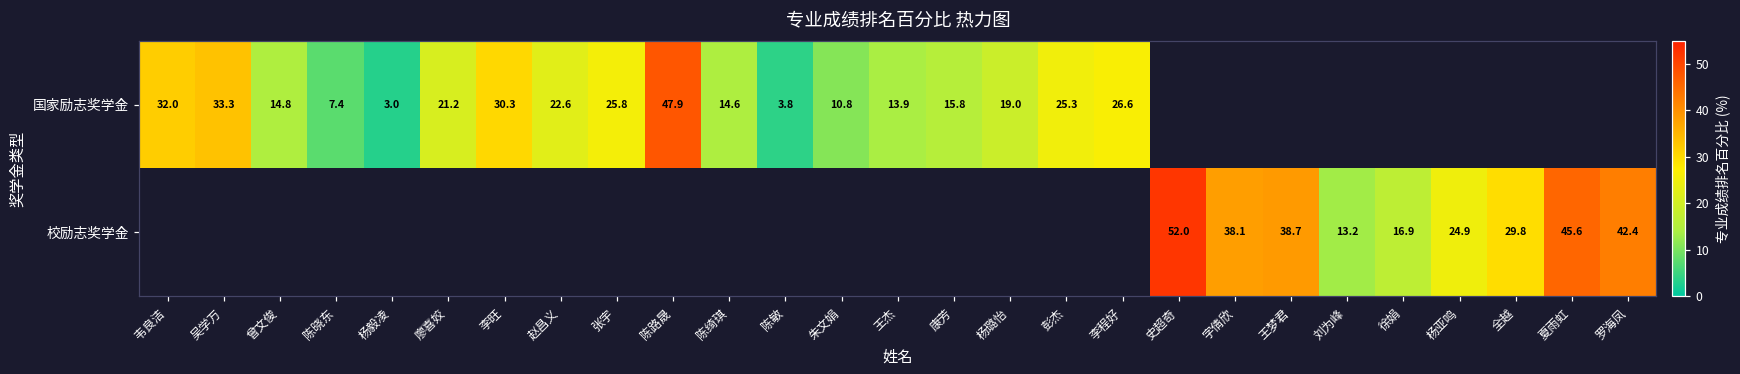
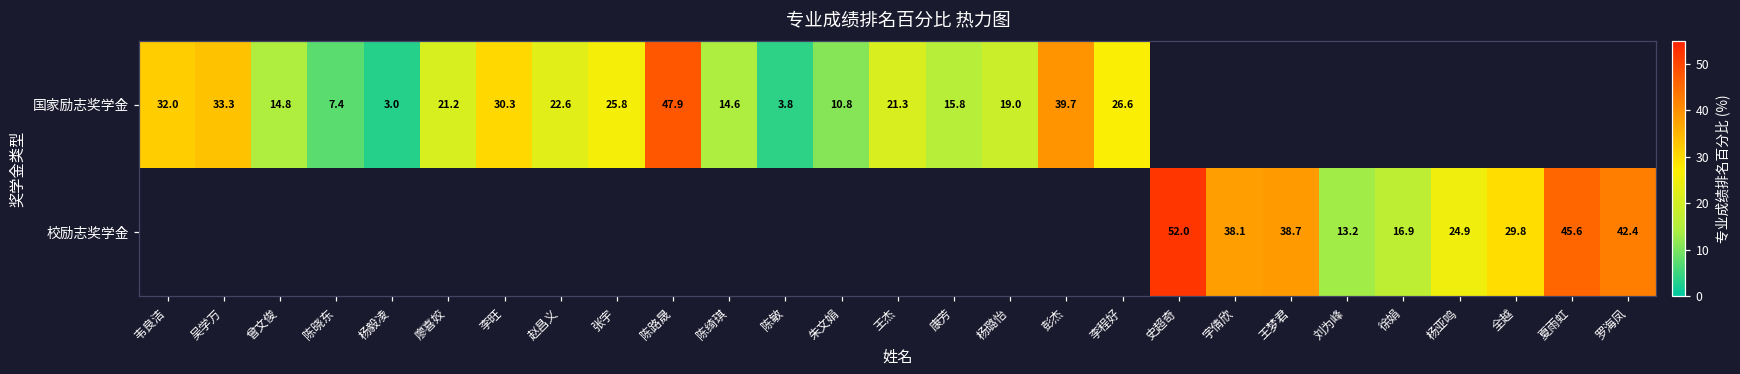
国家励志奖学金, 王杰: 13.9 -> 21.3
国家励志奖学金, 彭杰: 25.3 -> 39.7
